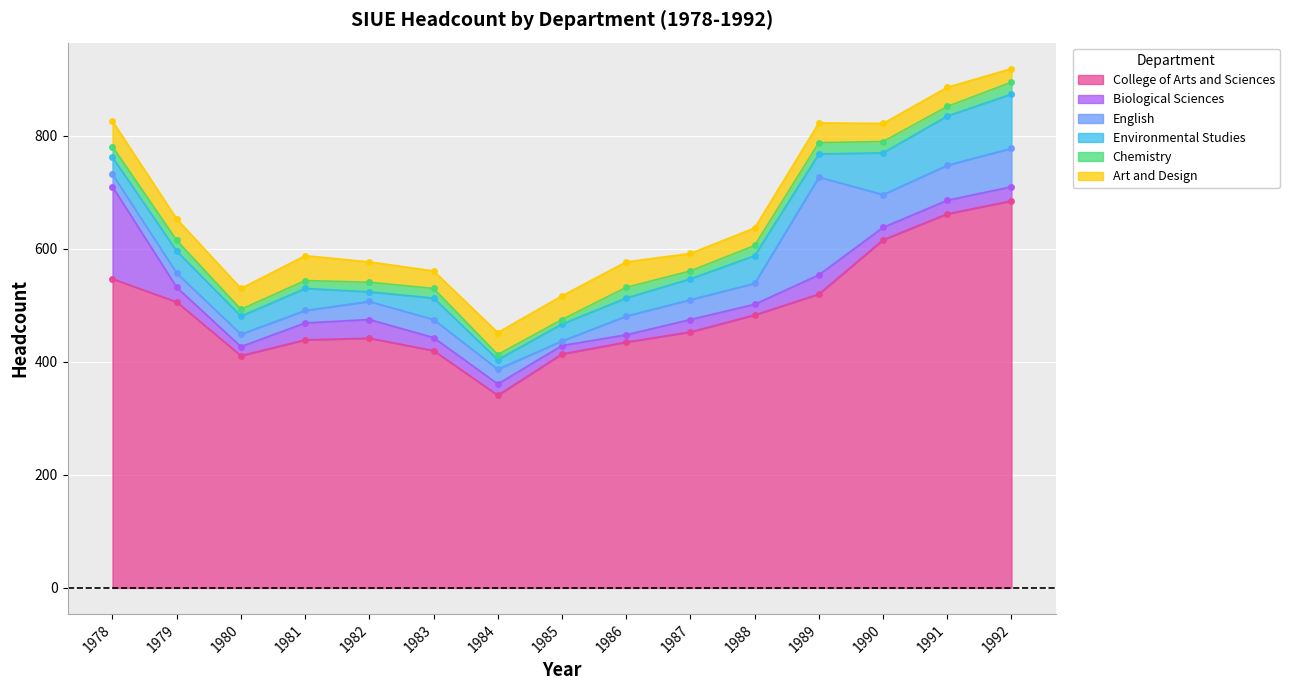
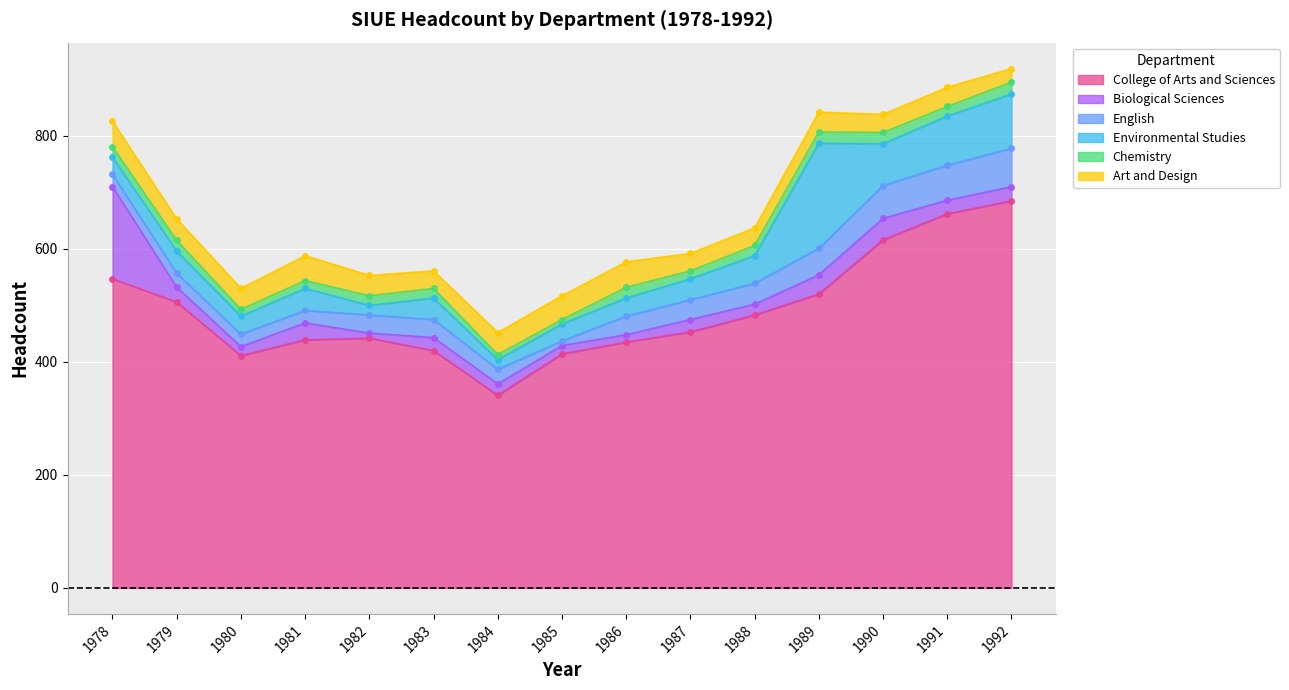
Biological Sciences, 1982: 30 -> 10
English, 1989: 170 -> 50
Environmental Studies, 1989: 40 -> 190
Biological Sciences, 1990: 20 -> 40
